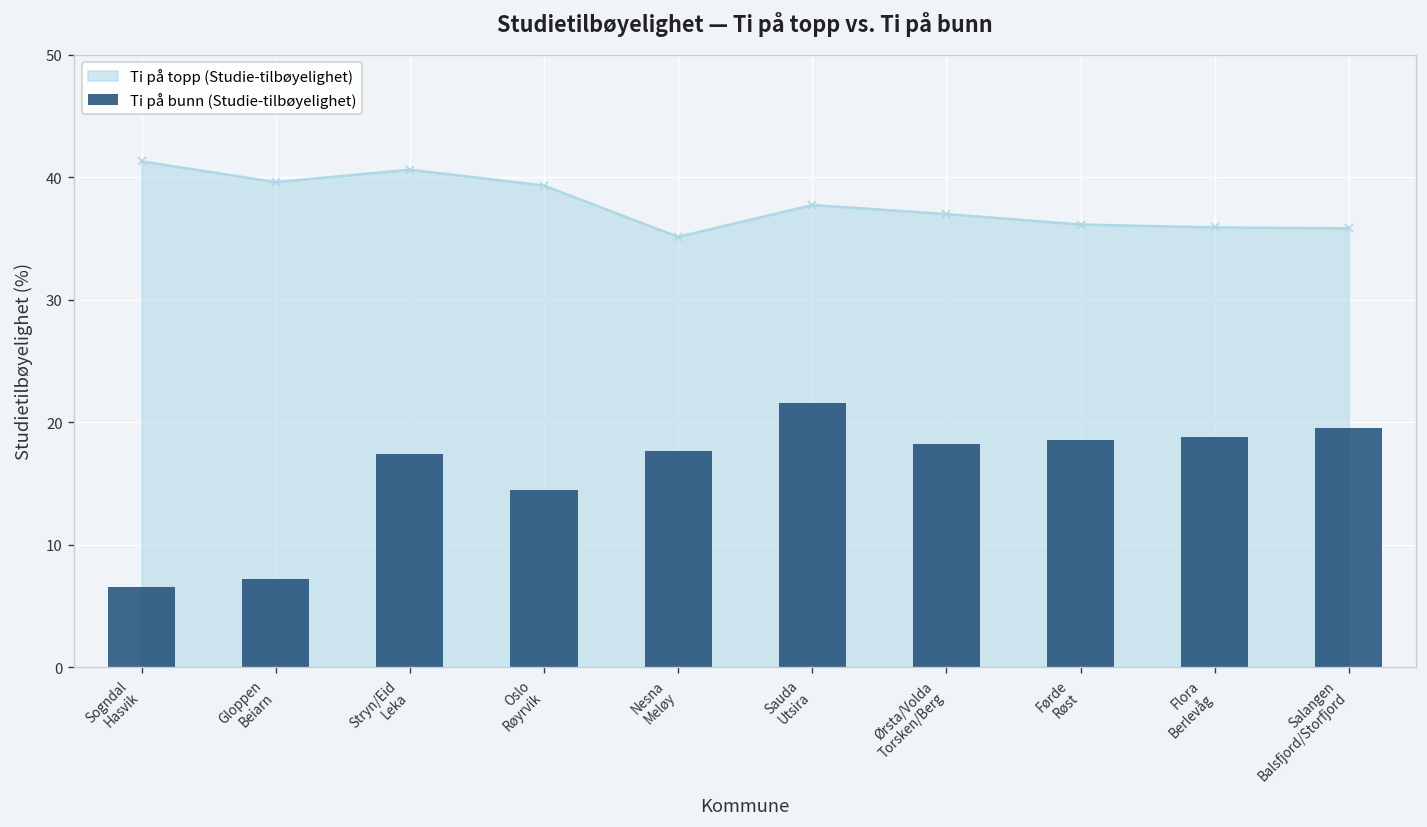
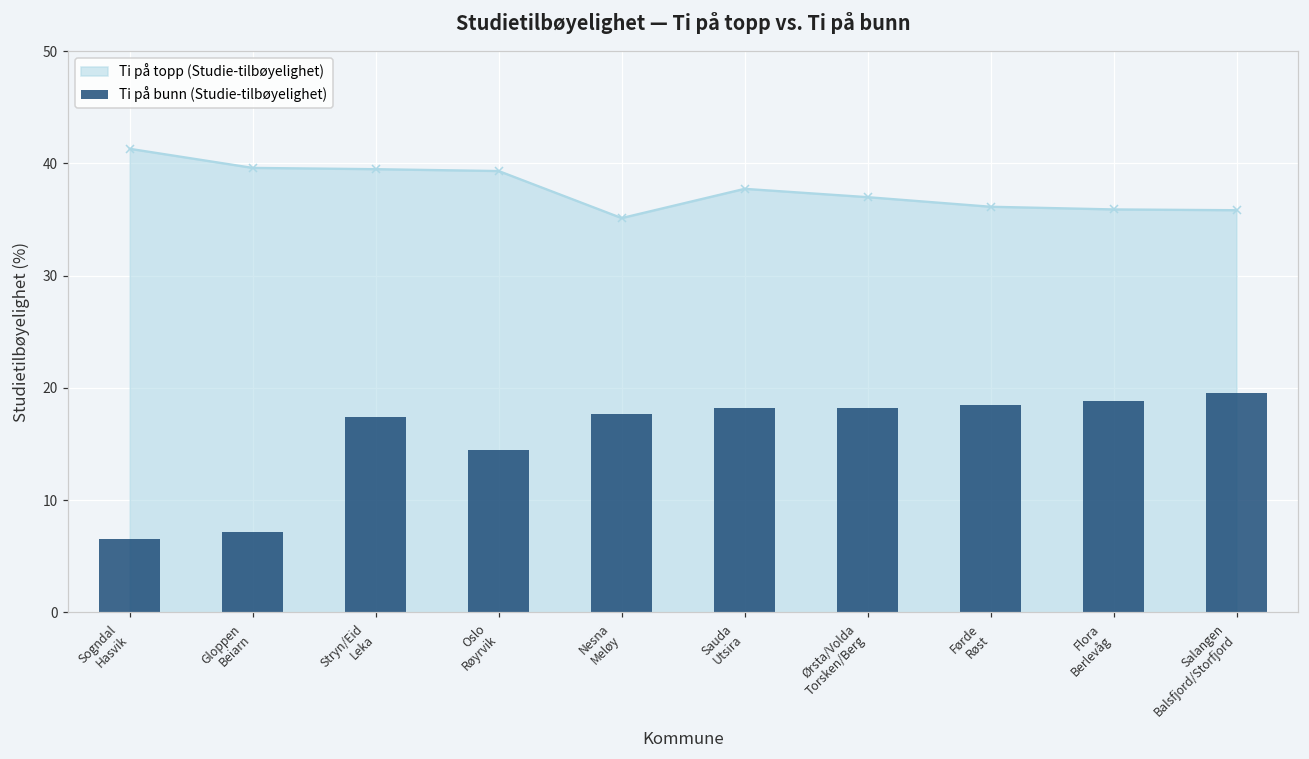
Ti på topp (Studie-tilbøyelighet), Stryn/Eid Leka: 40.6 -> 39.5
Ti på bunn (Studie-tilbøyelighet), Sauda Utsira: 21.6 -> 18.2
